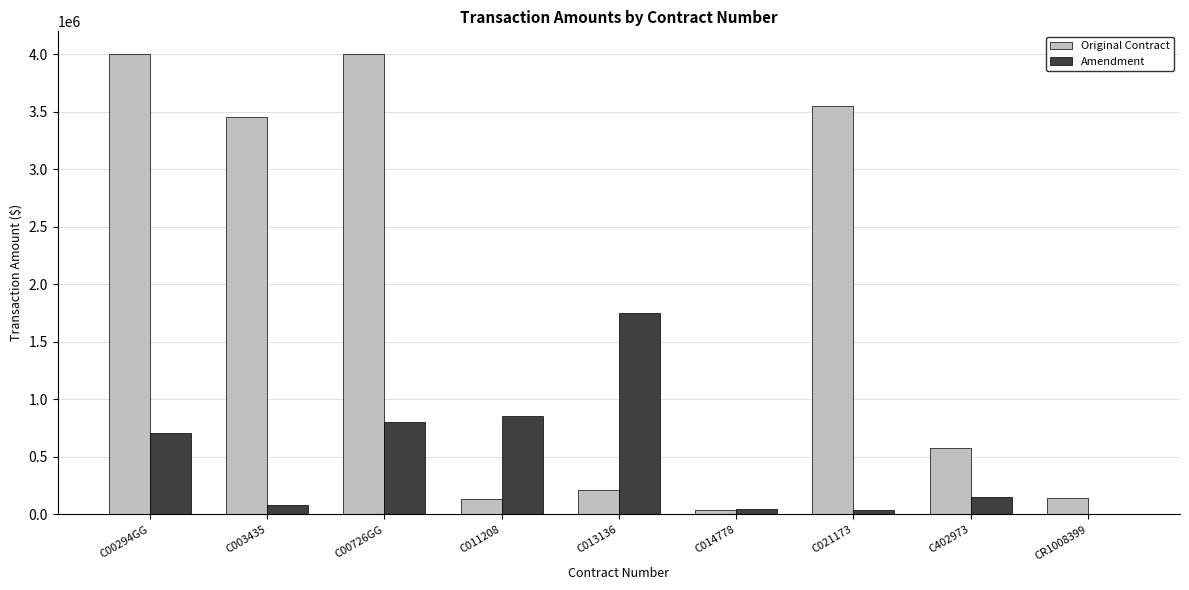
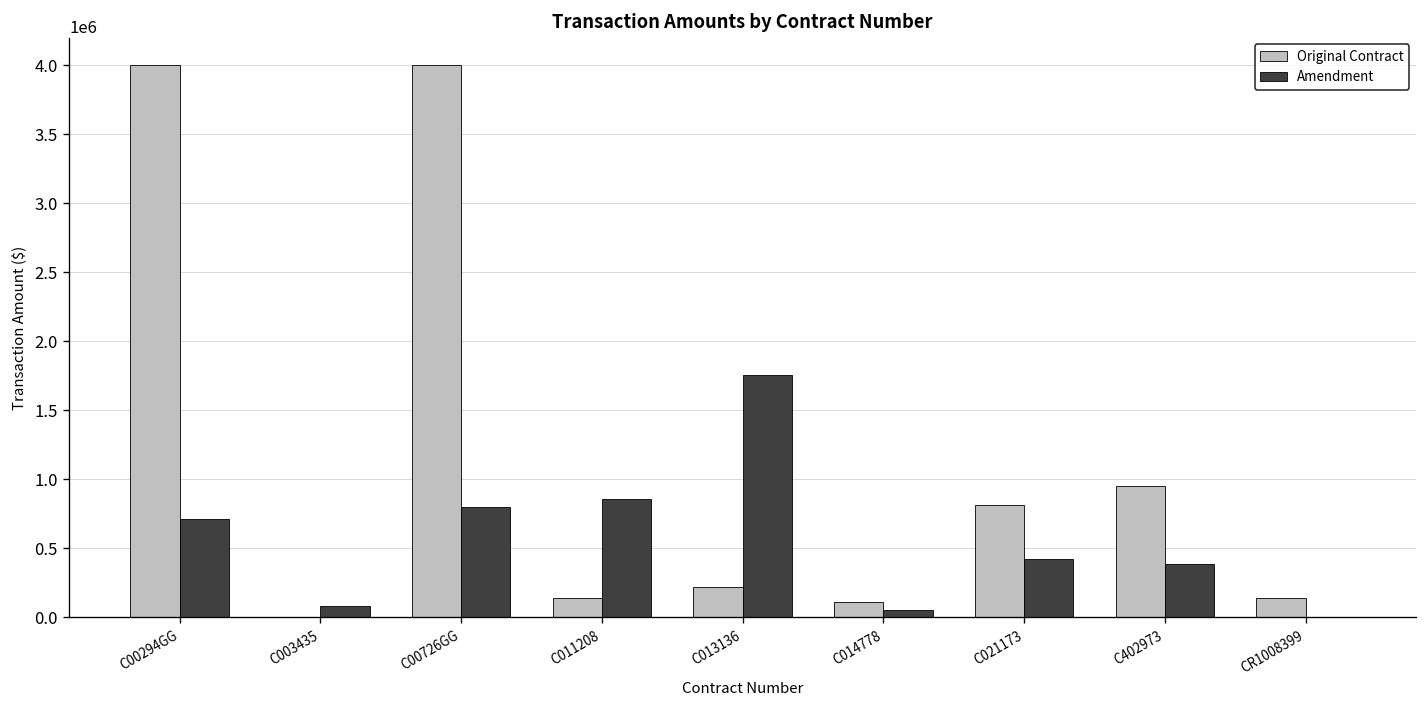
Original Contract, C003435: 3460000 -> 0
Original Contract, C014778: 40000 -> 110000
Original Contract, C021173: 3550000 -> 810000
Amendment, C021173: 40000 -> 430000
Original Contract, C402973: 580000 -> 950000
Amendment, C402973: 150000 -> 380000
